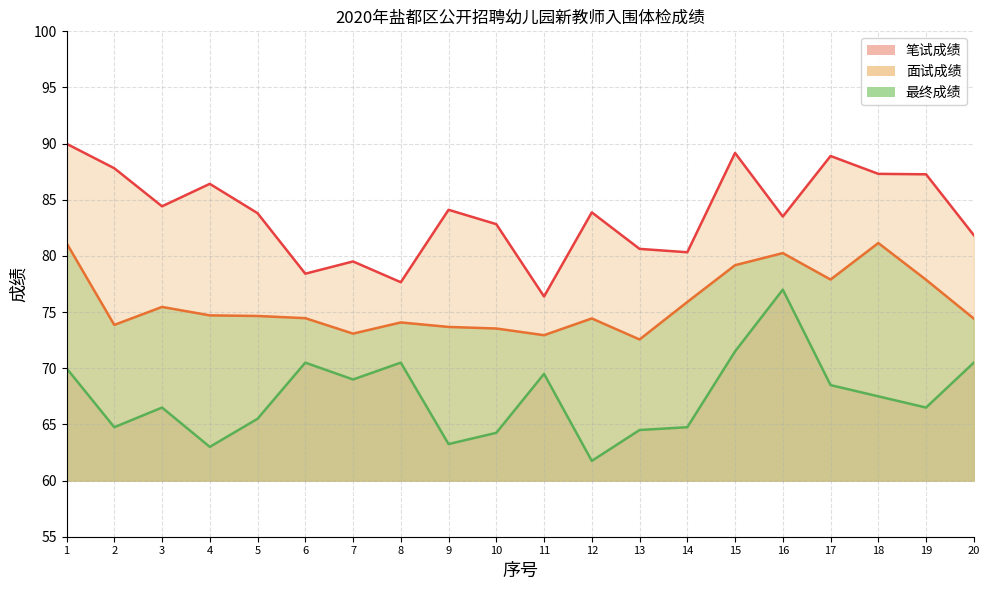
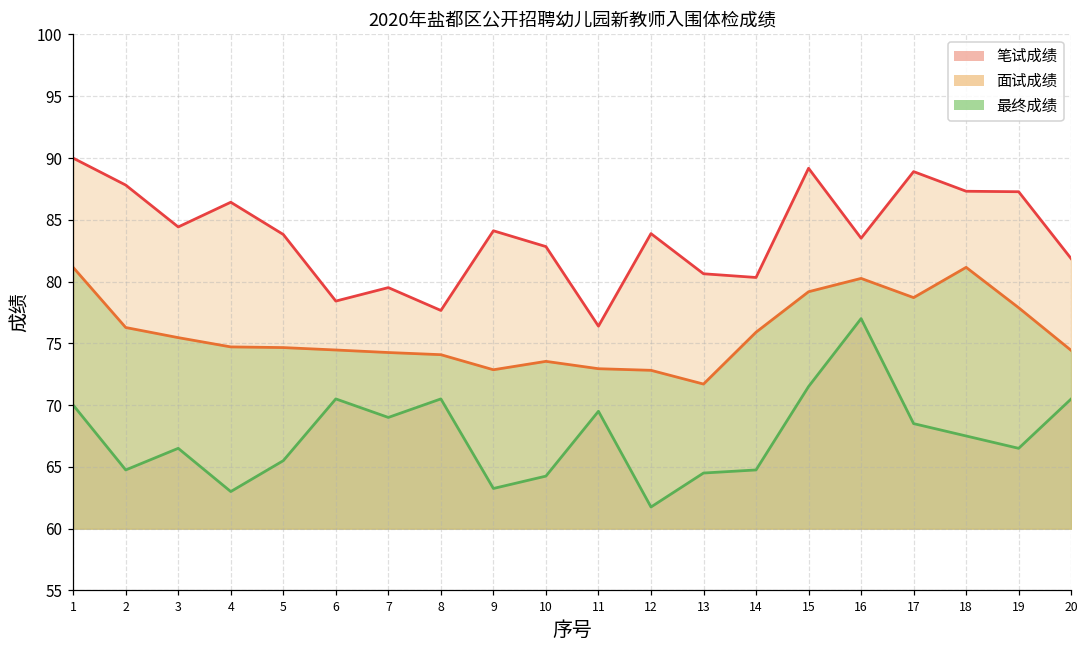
最终成绩, 2: 73.9 -> 76.3
最终成绩, 7: 73.1 -> 74.3
最终成绩, 9: 73.7 -> 72.9
最终成绩, 12: 74.4 -> 72.8
最终成绩, 13: 72.6 -> 71.7
最终成绩, 17: 77.9 -> 78.7
